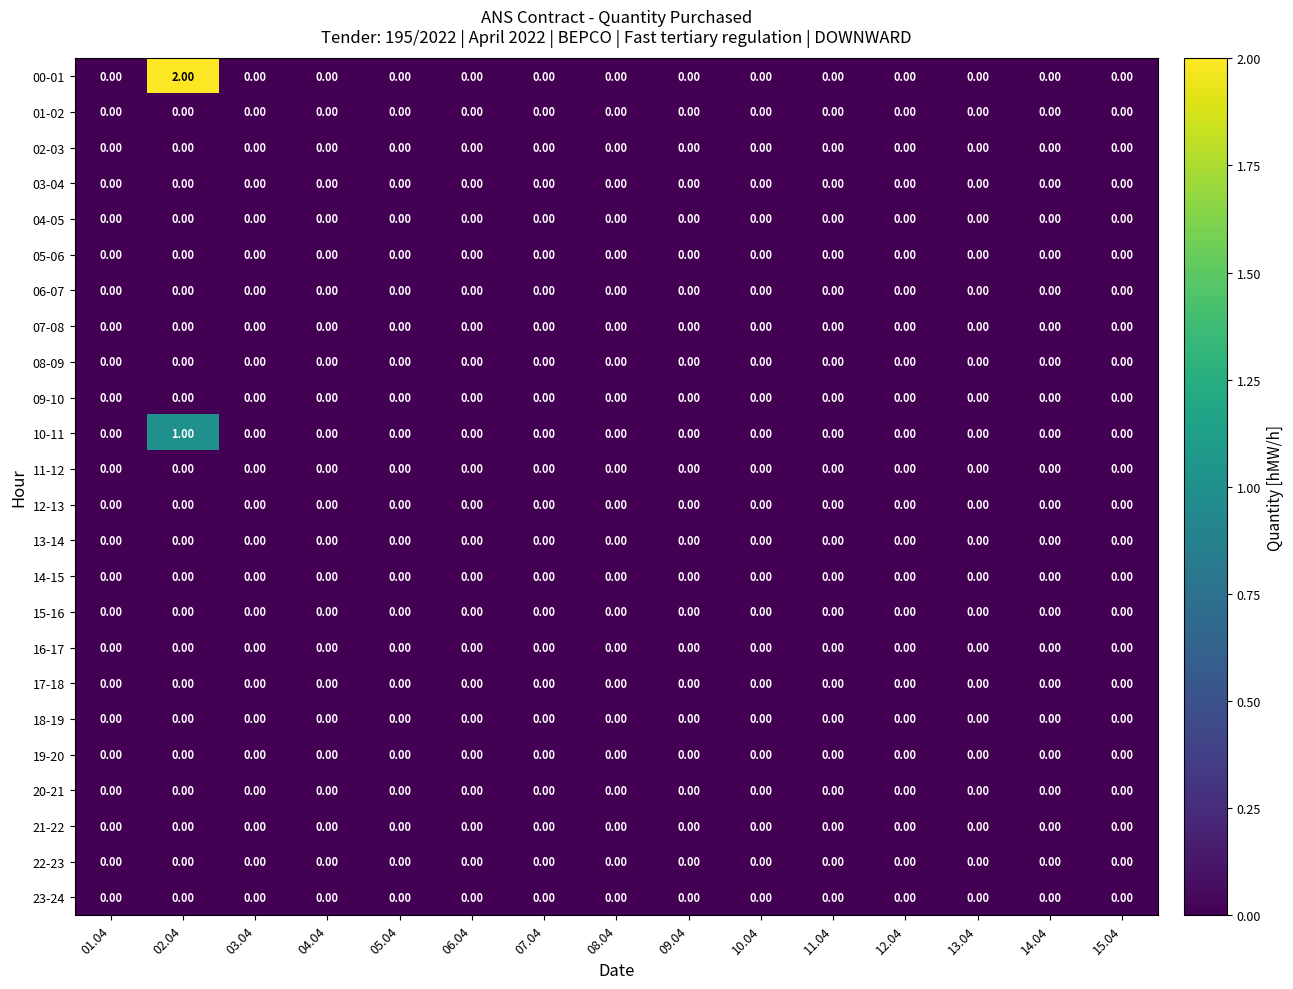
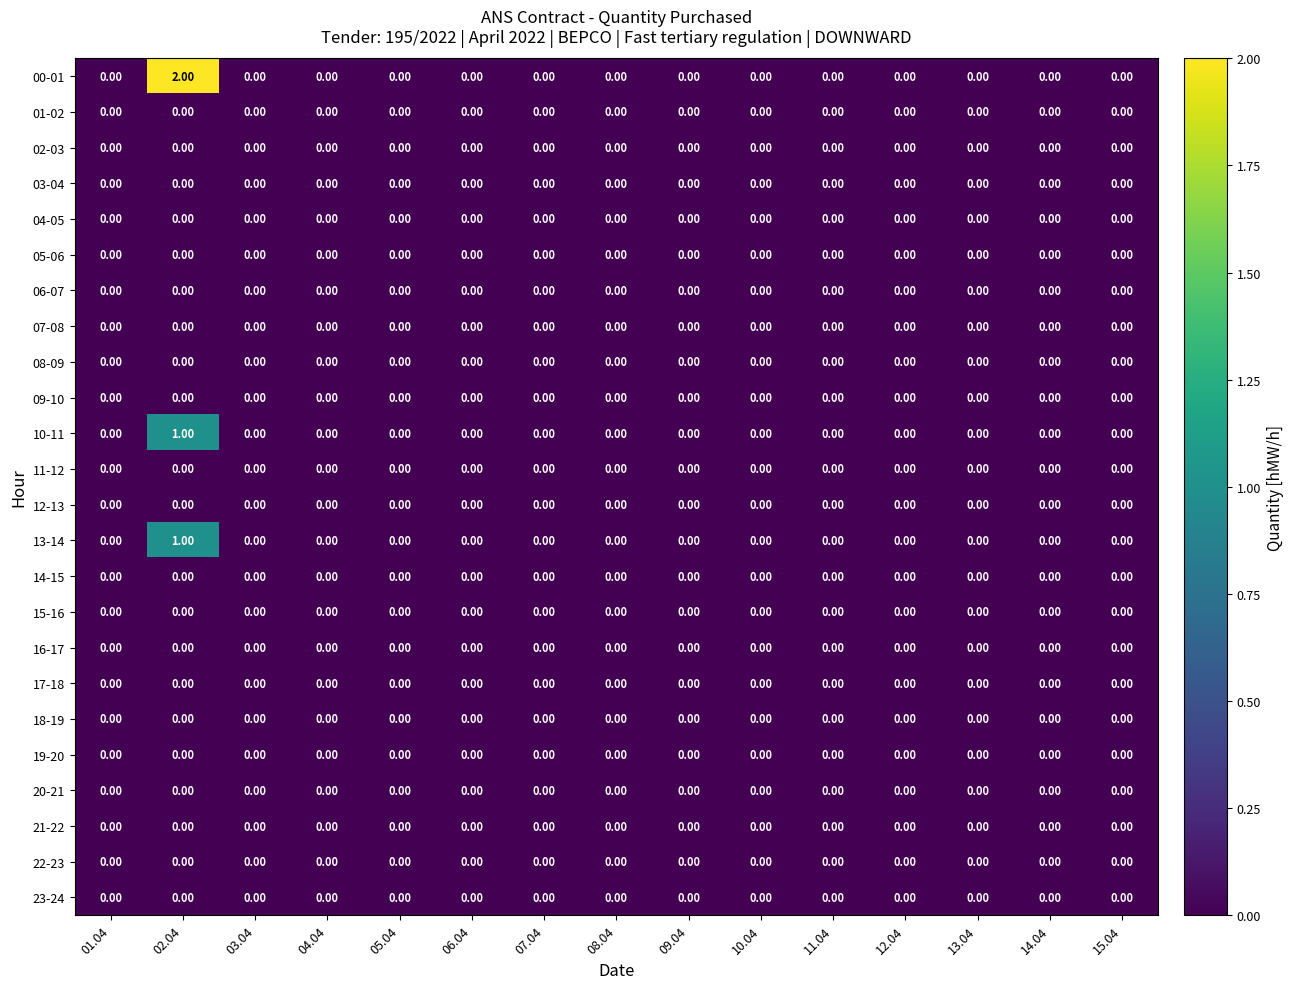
13-14, 02.04: 0.00 -> 1.00
